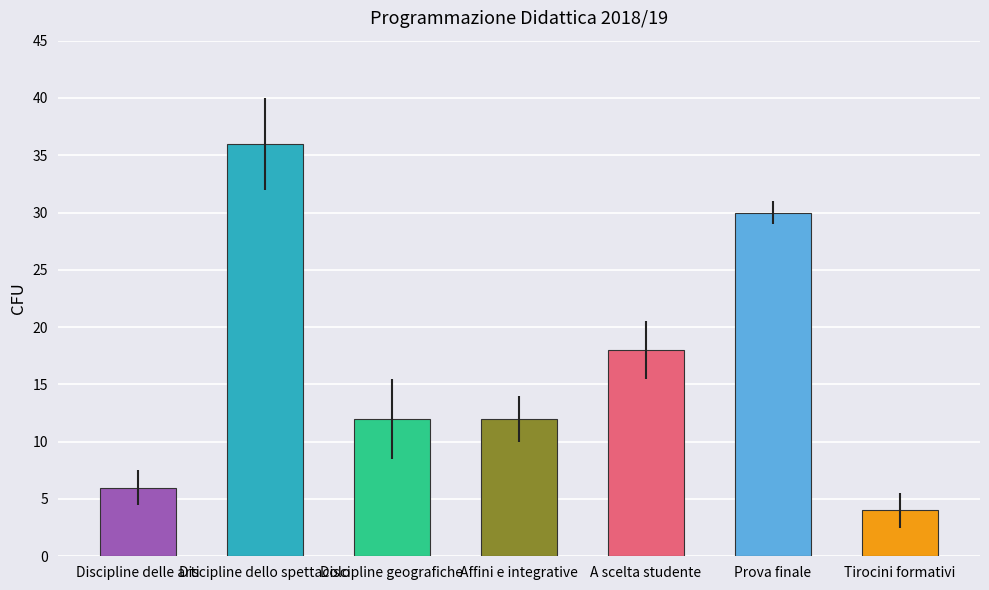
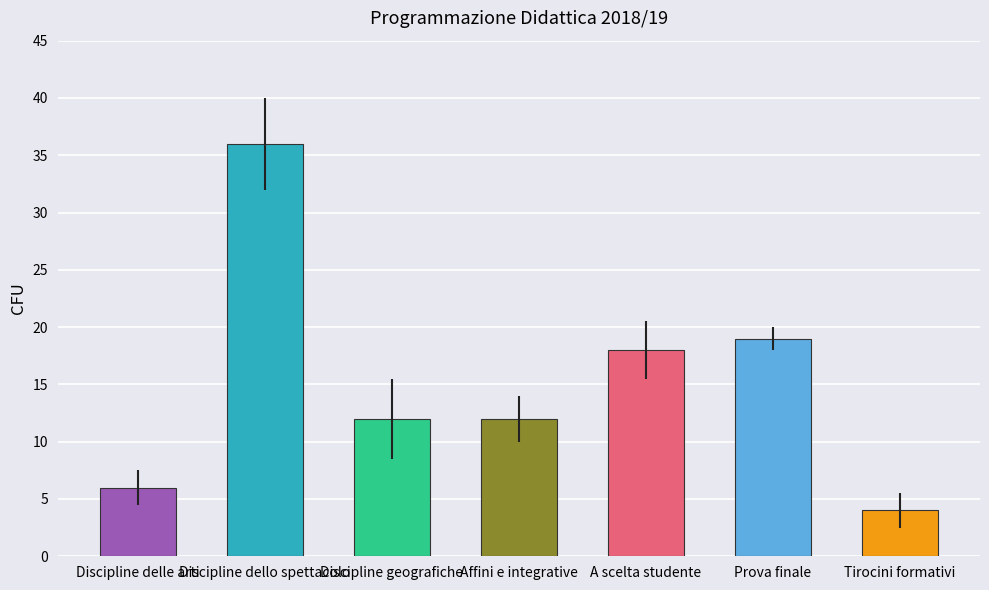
Prova finale: 30 -> 19
